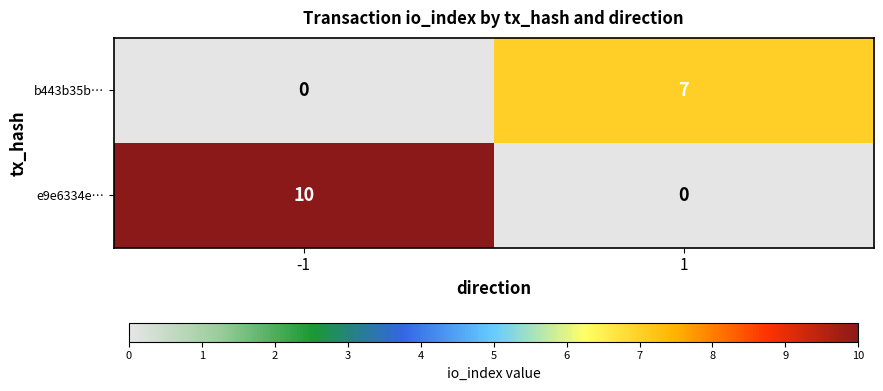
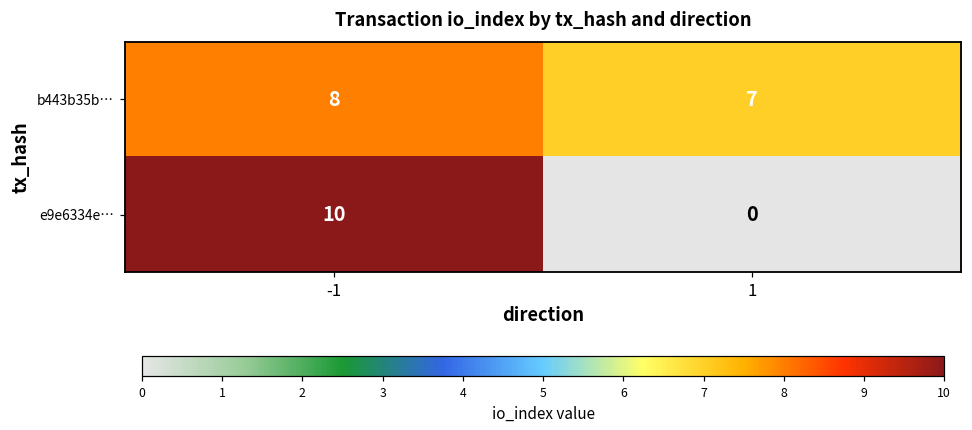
b443b35b…, -1: 0 -> 8
